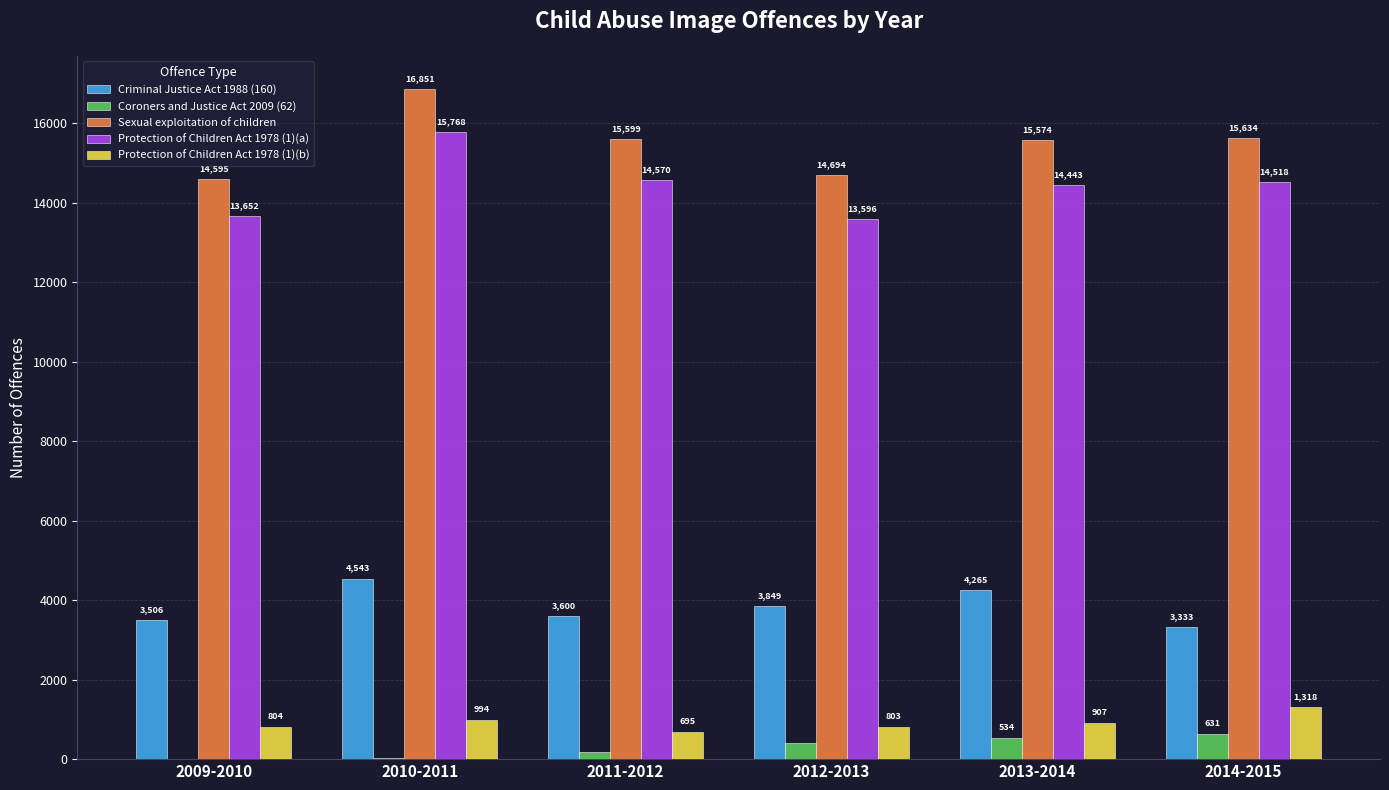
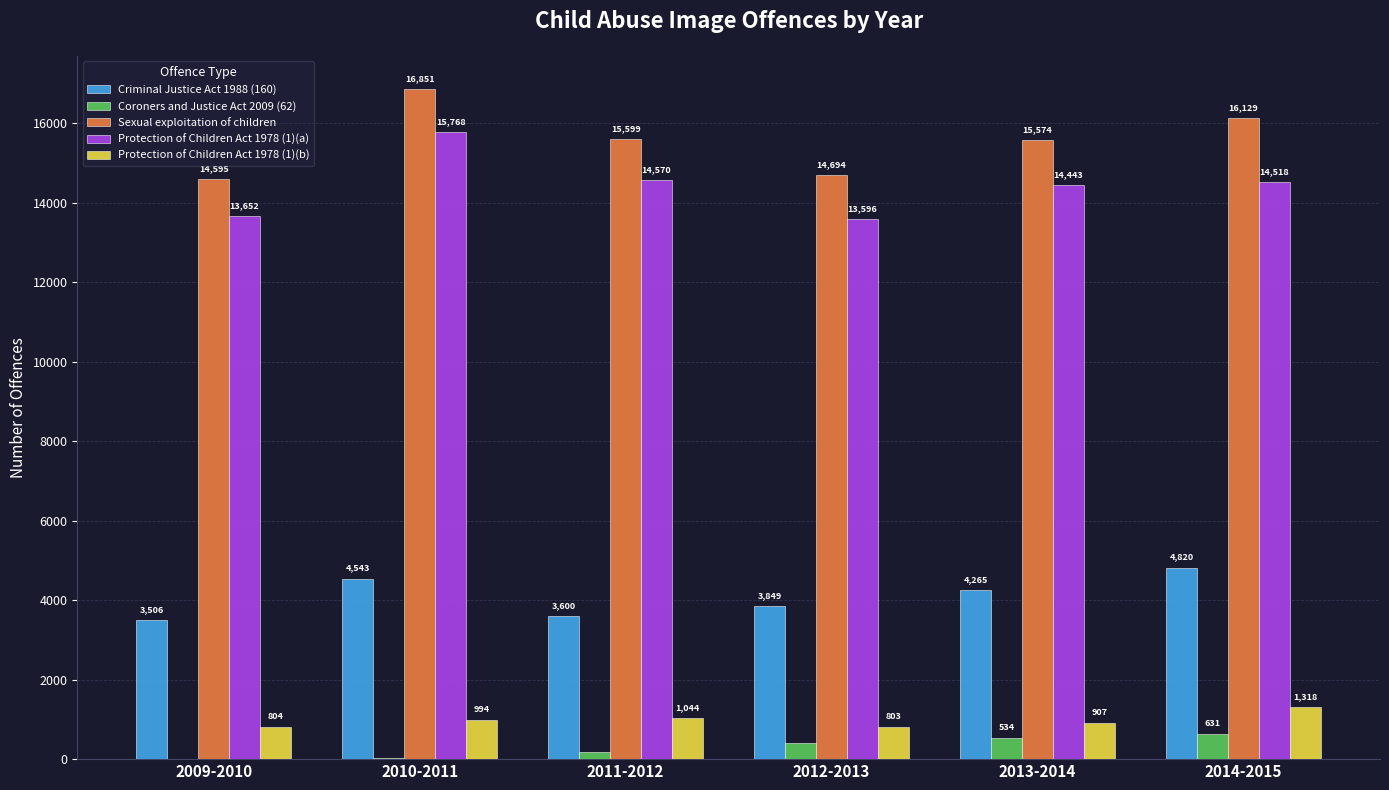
Protection of Children Act 1978 (1)(b), 2011-2012: 695 -> 1,044
Criminal Justice Act 1988 (160), 2014-2015: 3,333 -> 4,820
Sexual exploitation of children, 2014-2015: 15,634 -> 16,129
